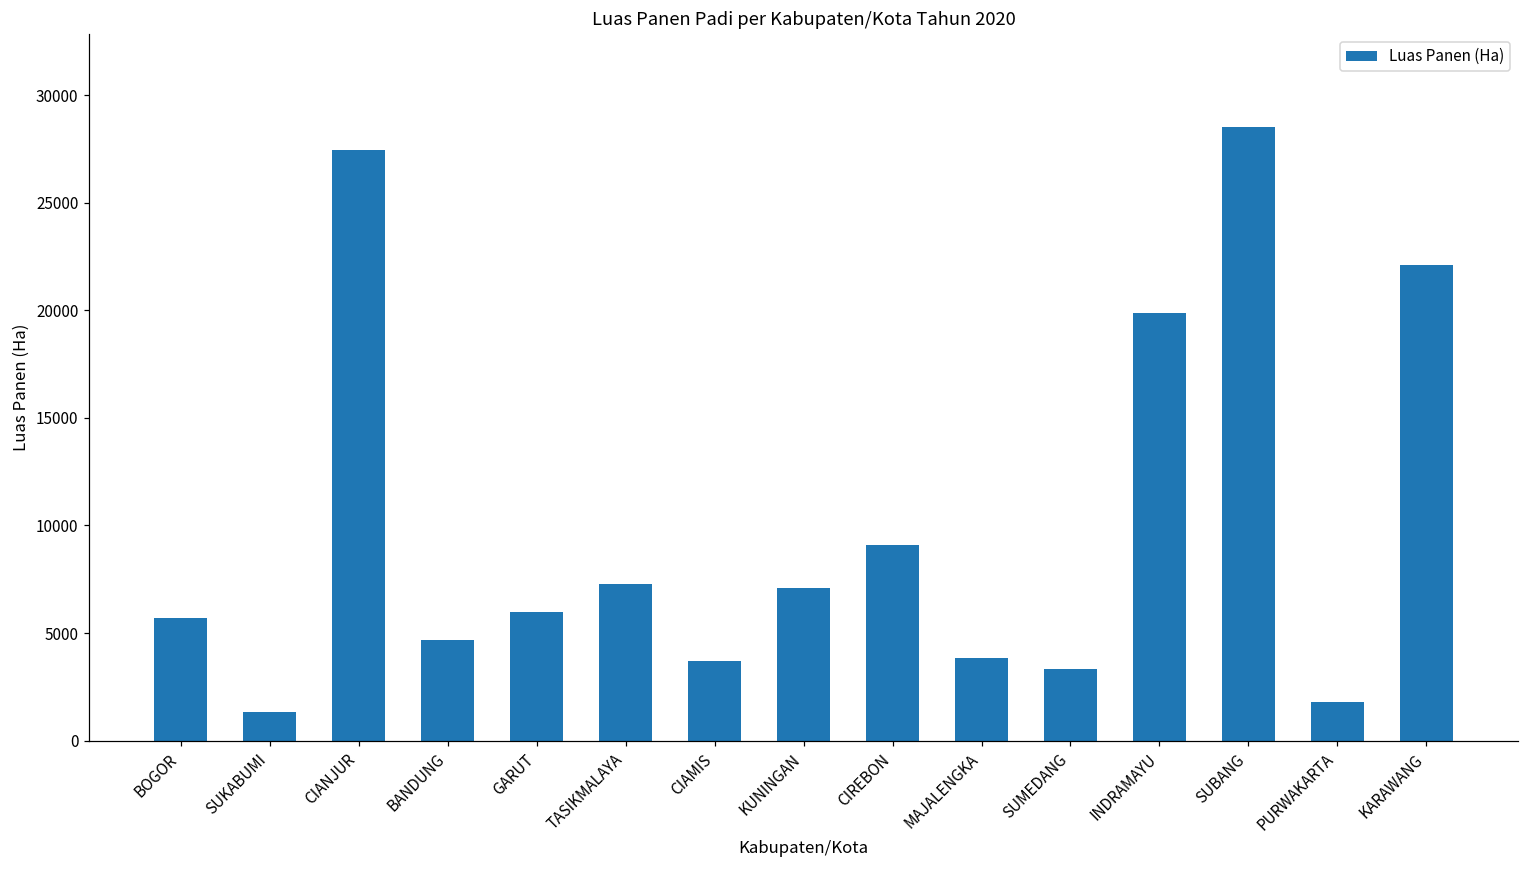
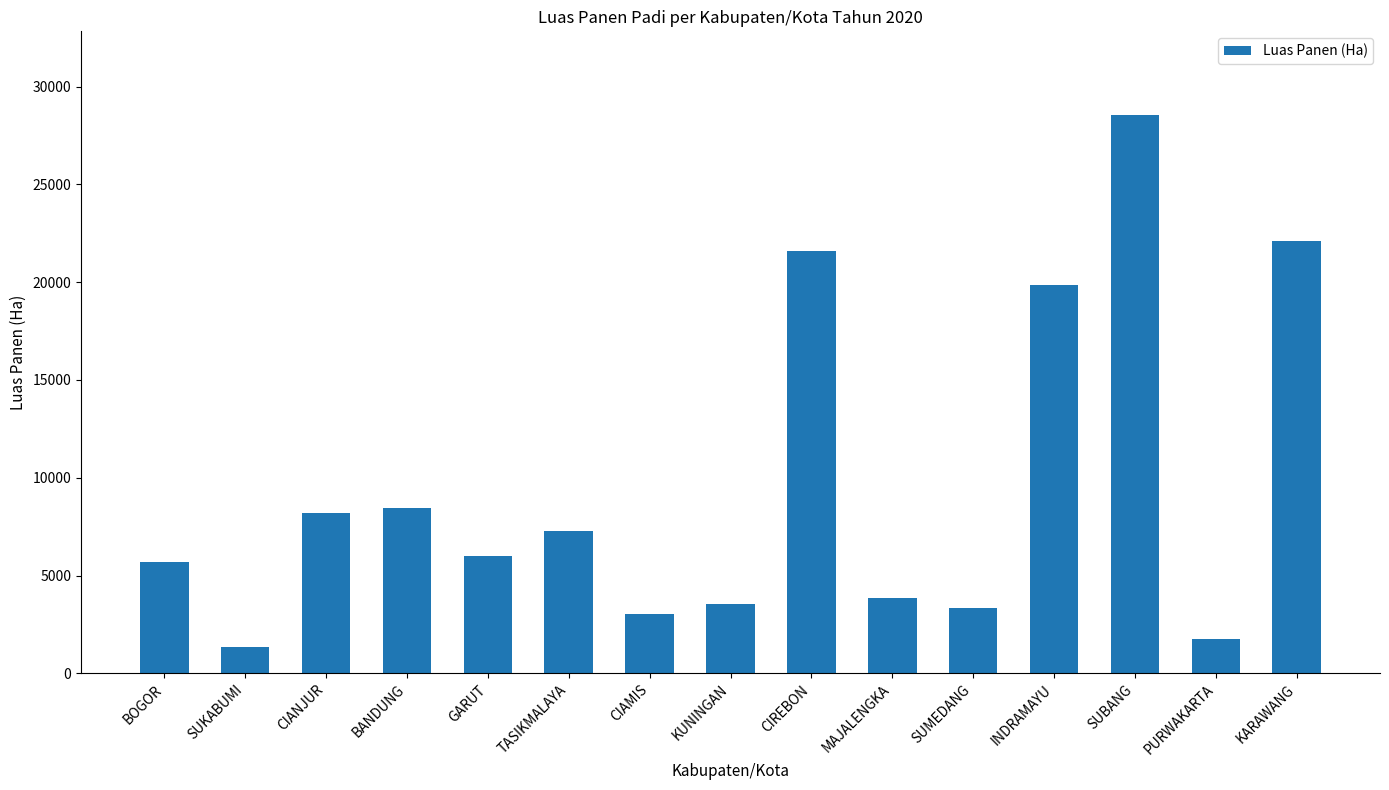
CIANJUR: 27500 -> 8200
BANDUNG: 4700 -> 8500
CIAMIS: 3700 -> 3000
KUNINGAN: 7100 -> 3600
CIREBON: 9100 -> 21600
